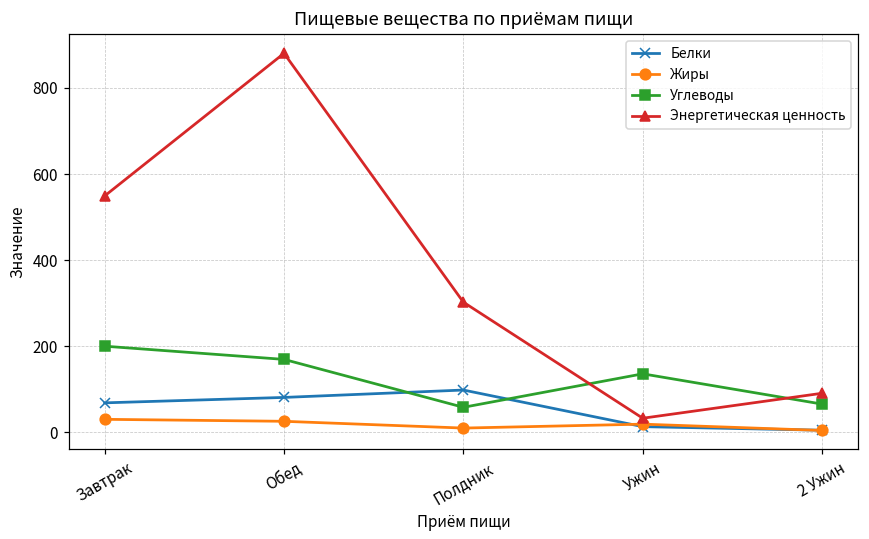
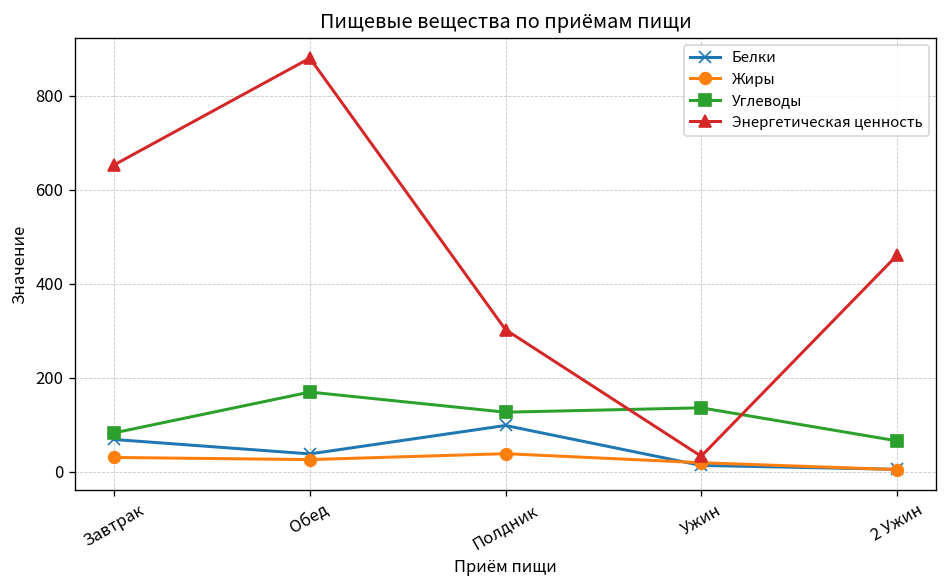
Углеводы, Завтрак: 200 -> 80
Энергетическая ценность, Завтрак: 550 -> 650
Белки, Обед: 80 -> 40
Жиры, Полдник: 10 -> 40
Углеводы, Полдник: 60 -> 130
Энергетическая ценность, 2 Ужин: 90 -> 460
